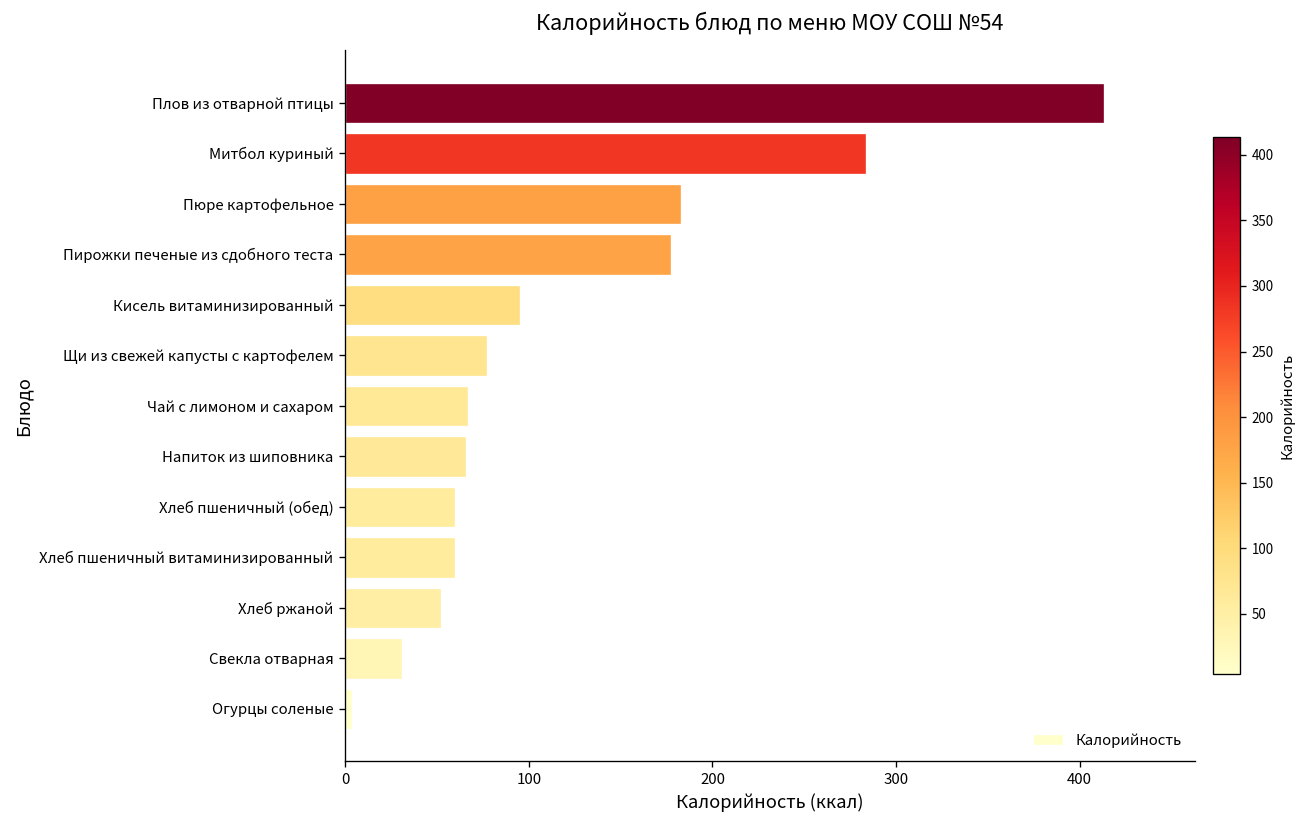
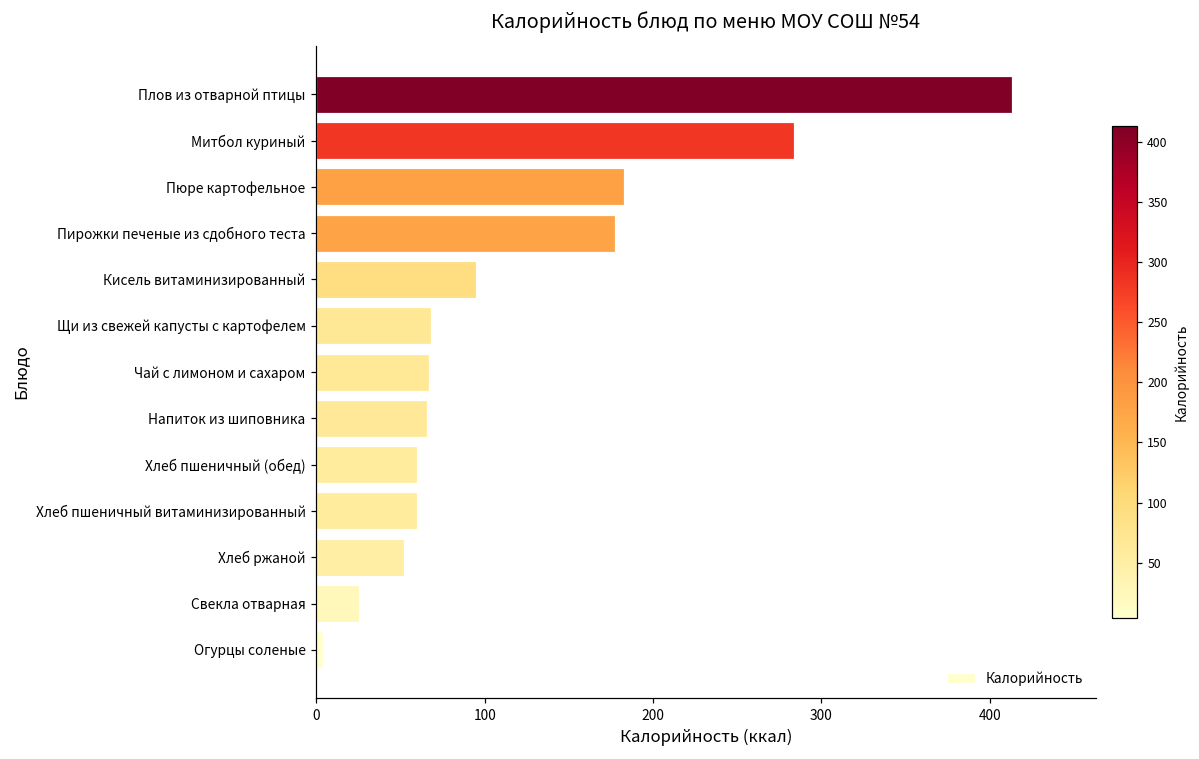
Щи из свежей капусты с картофелем: 77 -> 68
Свекла отварная: 31 -> 25
